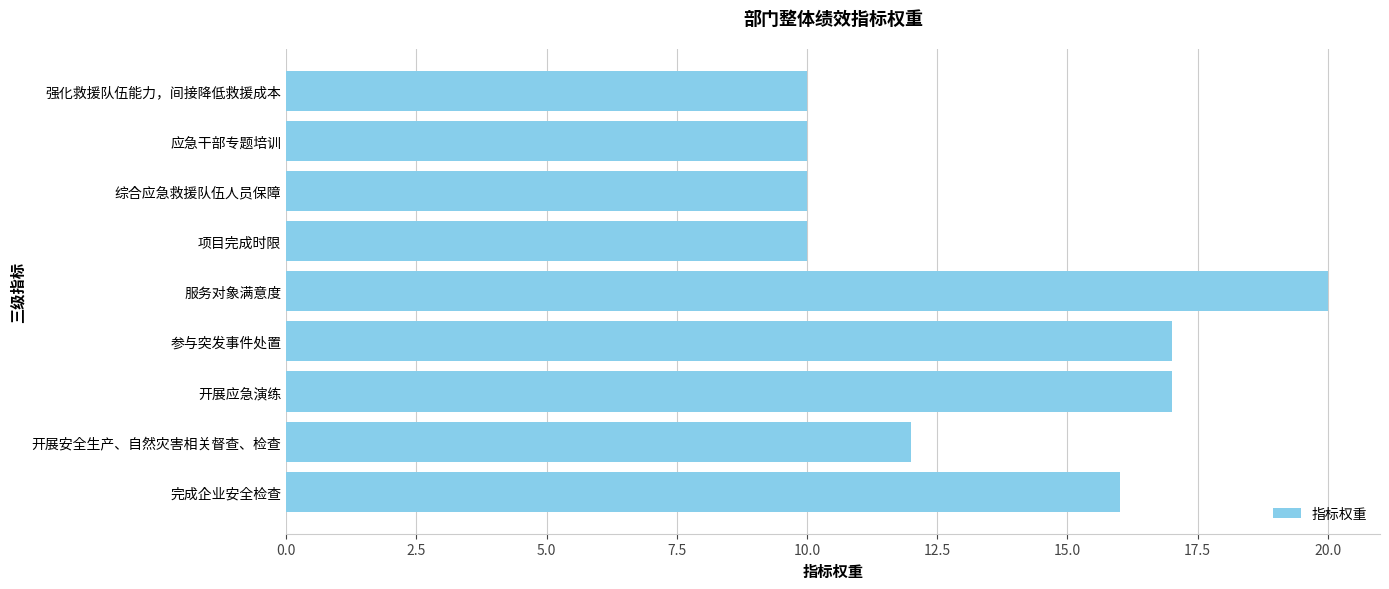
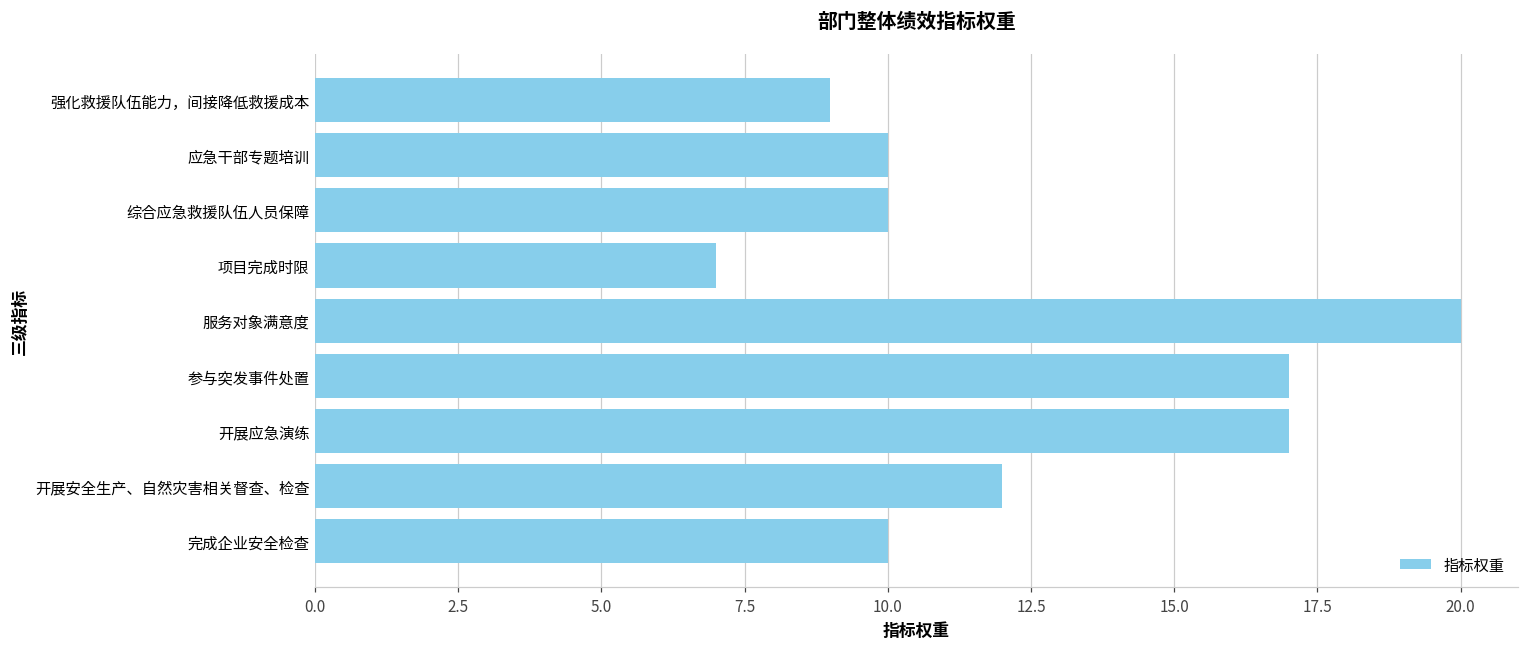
强化救援队伍能力，间接降低救援成本: 10 -> 9
项目完成时限: 10 -> 7
完成企业安全检查: 16 -> 10
